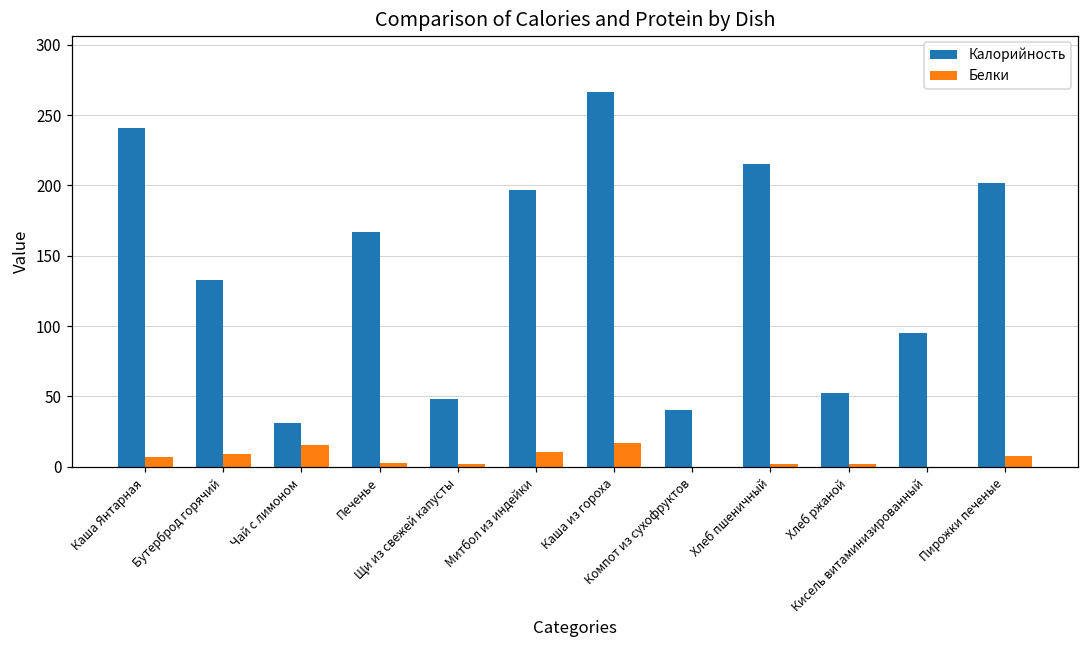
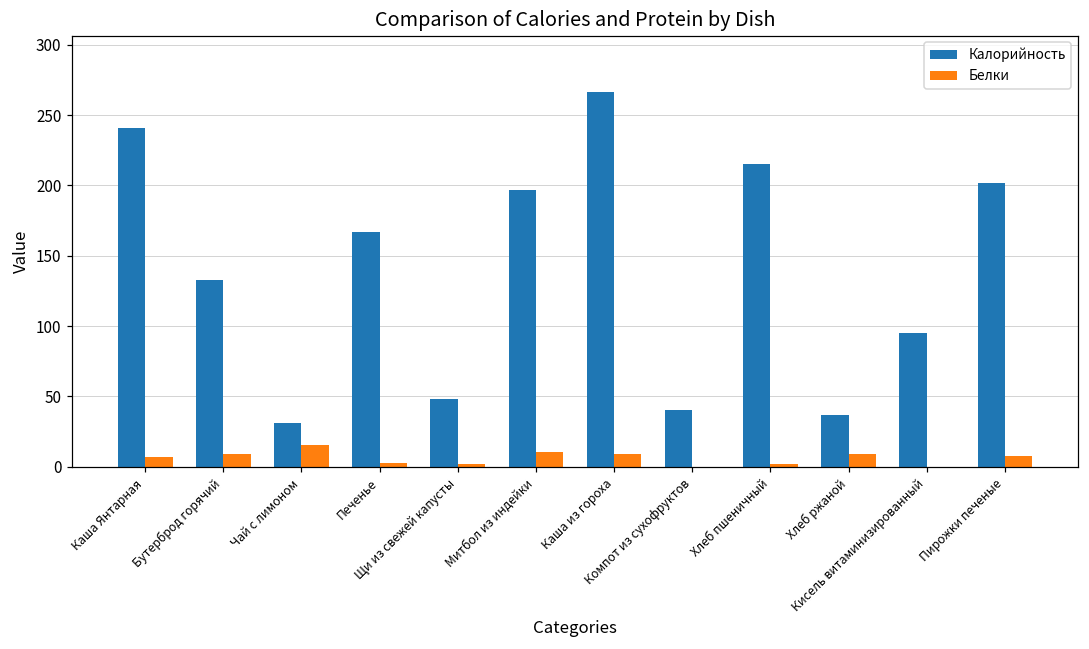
Белки, Каша из гороха: 17 -> 9
Калорийность, Хлеб ржаной: 52 -> 37
Белки, Хлеб ржаной: 2 -> 9
